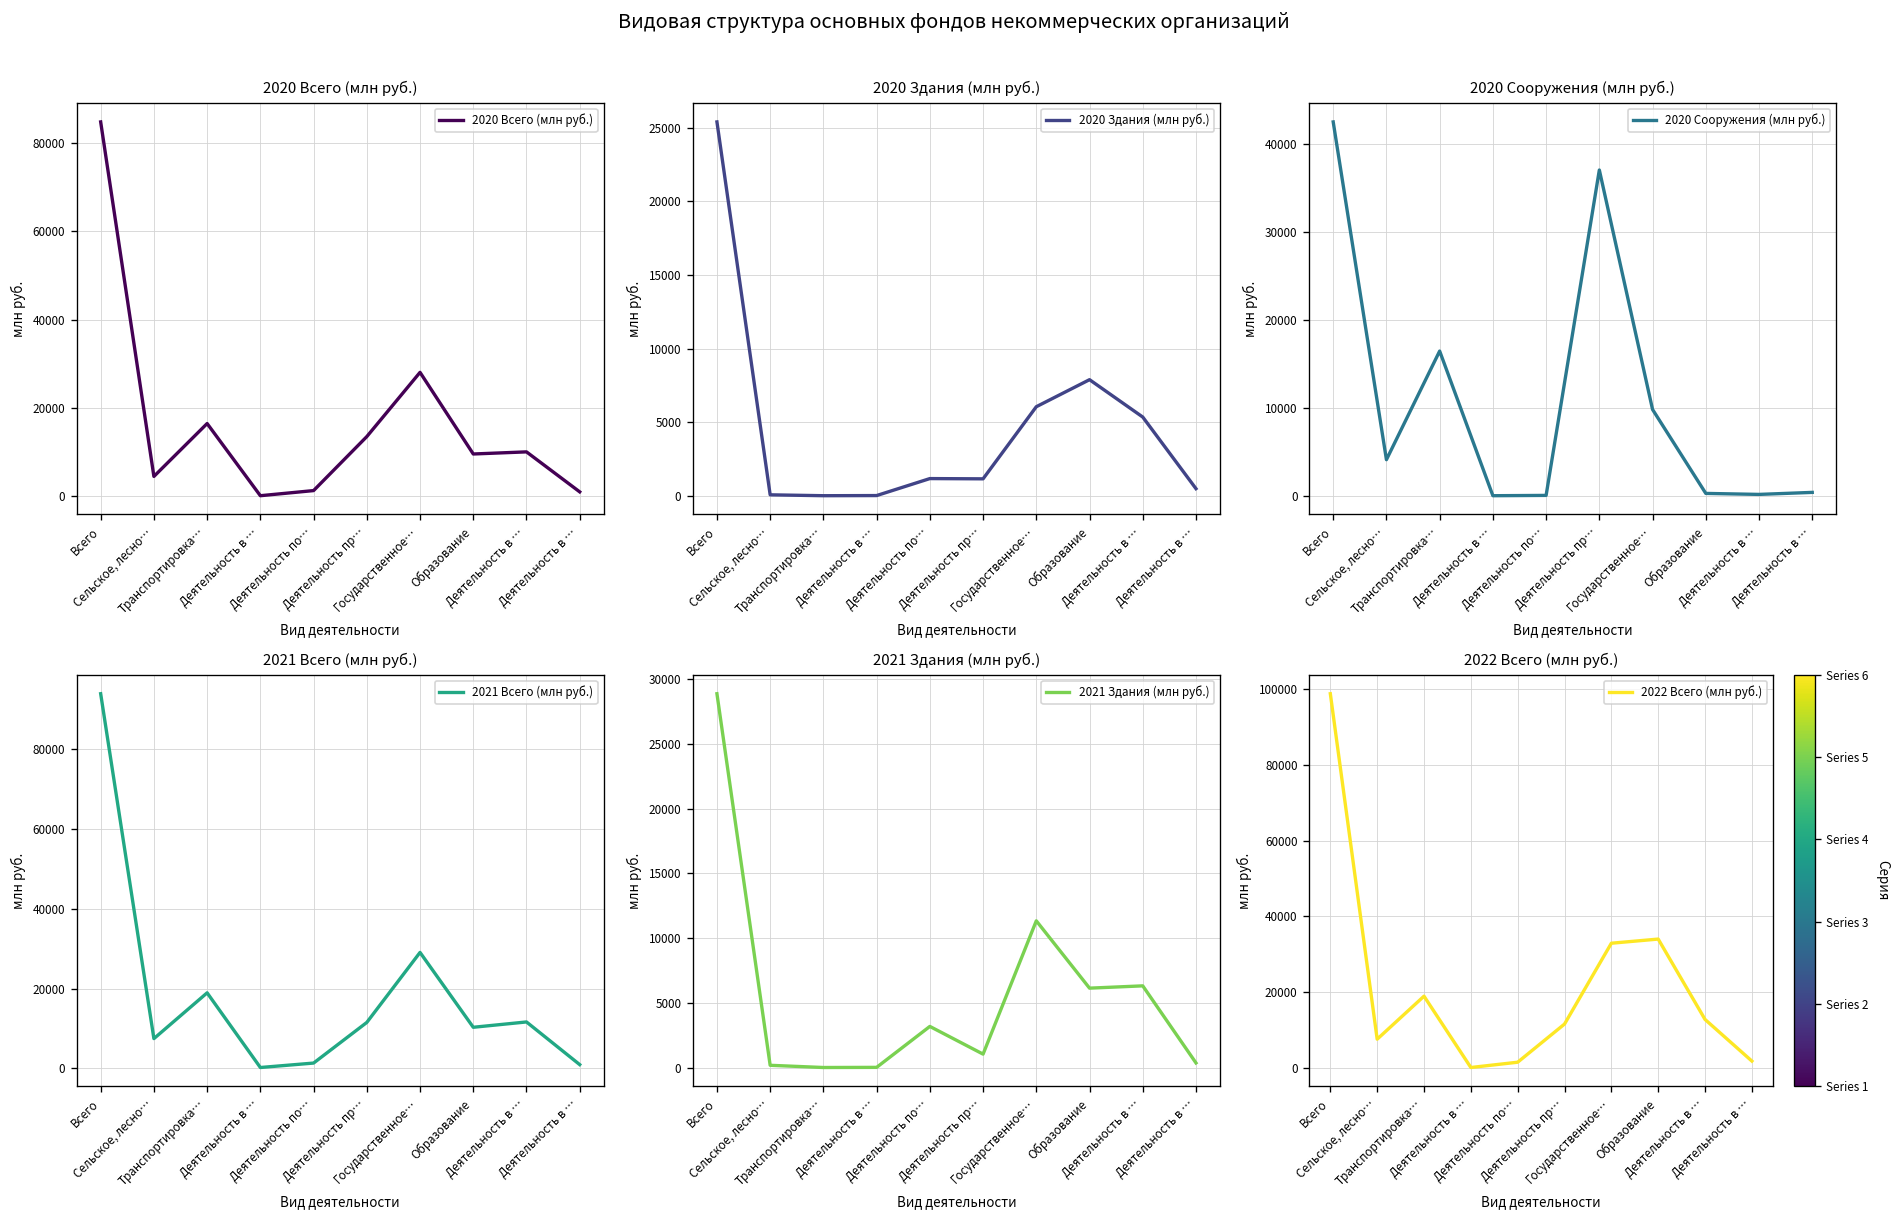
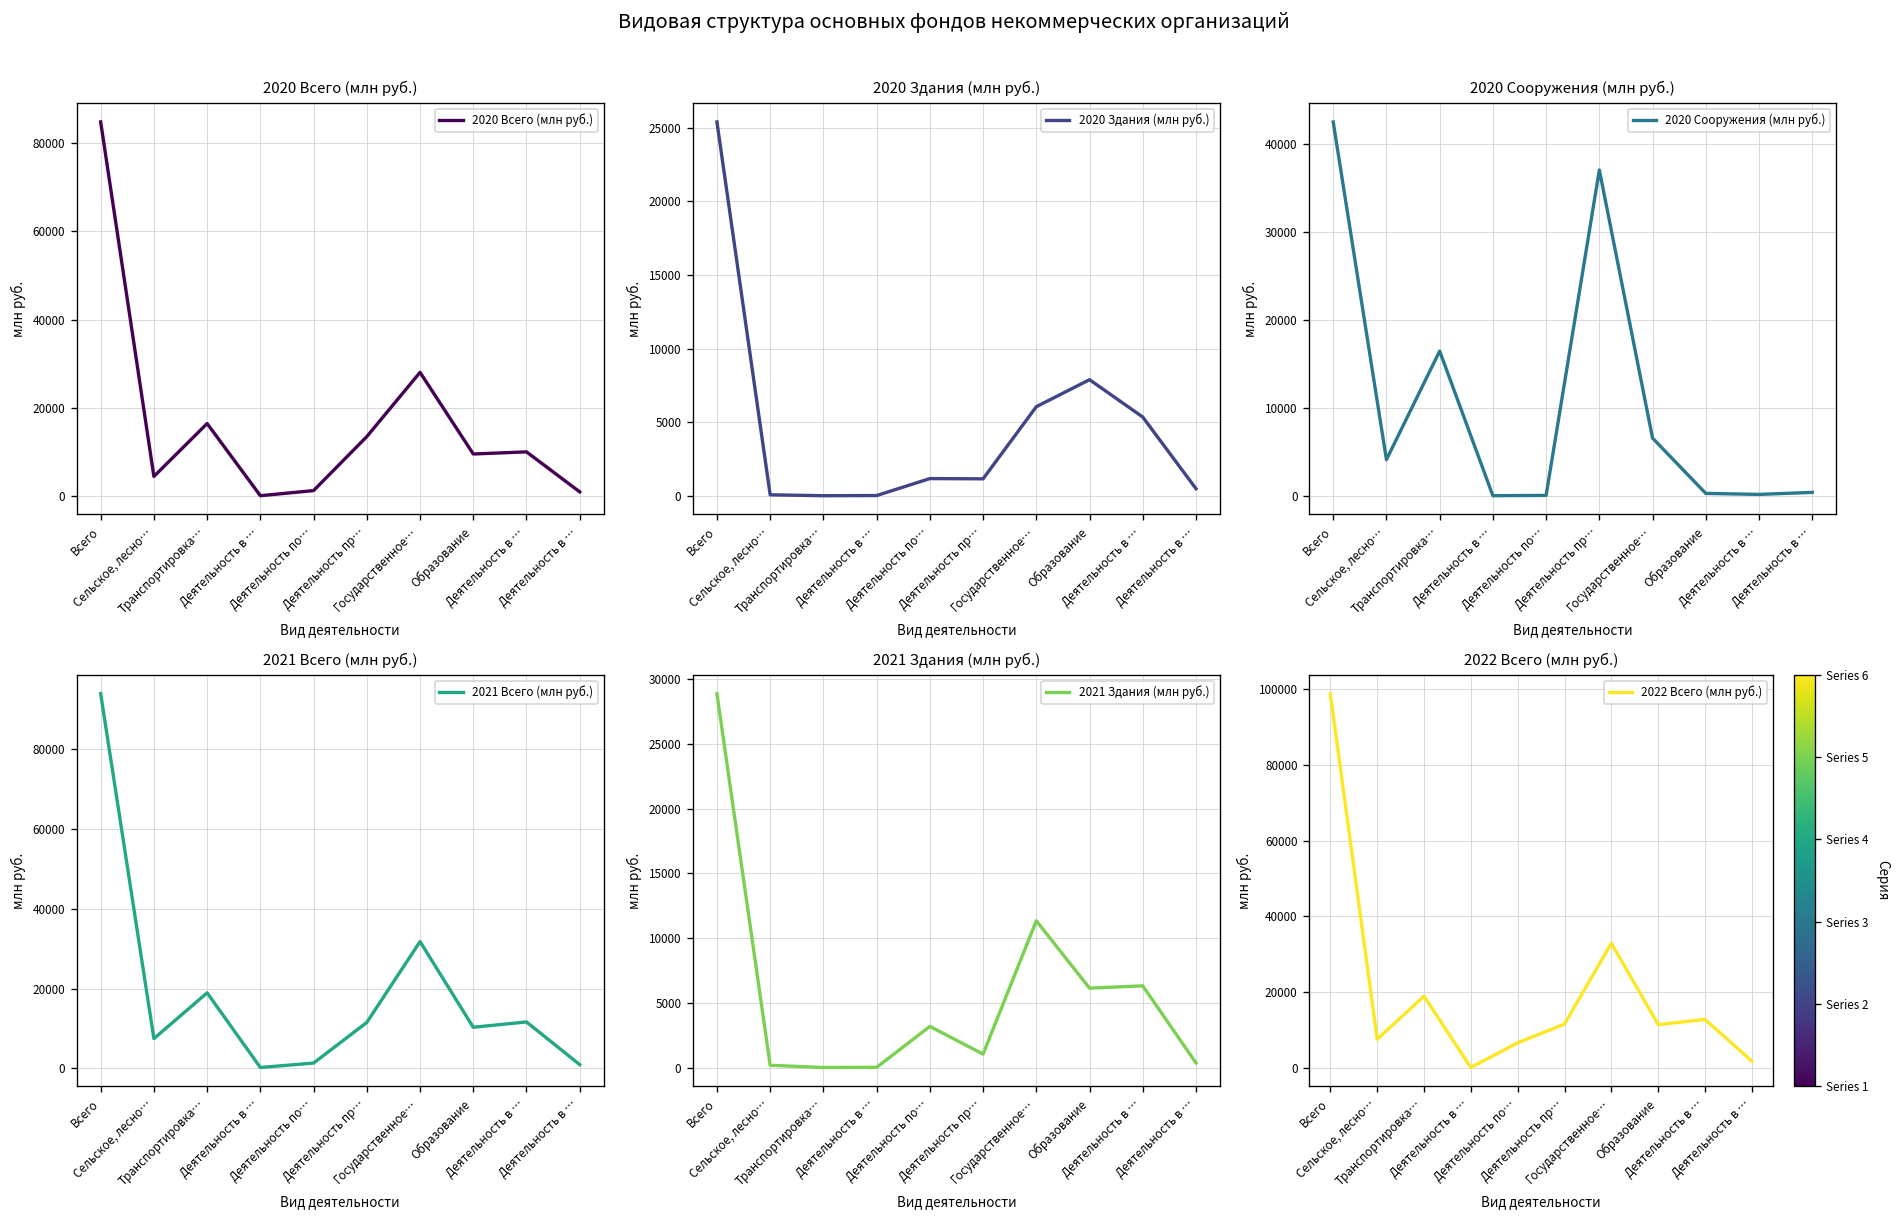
2020 Сооружения (млн руб.), Государственное…: 10000 -> 7000
2021 Всего (млн руб.), Государственное…: 29000 -> 32000
2022 Всего (млн руб.), Деятельность по…: 2000 -> 7000
2022 Всего (млн руб.), Образование: 34000 -> 11000
